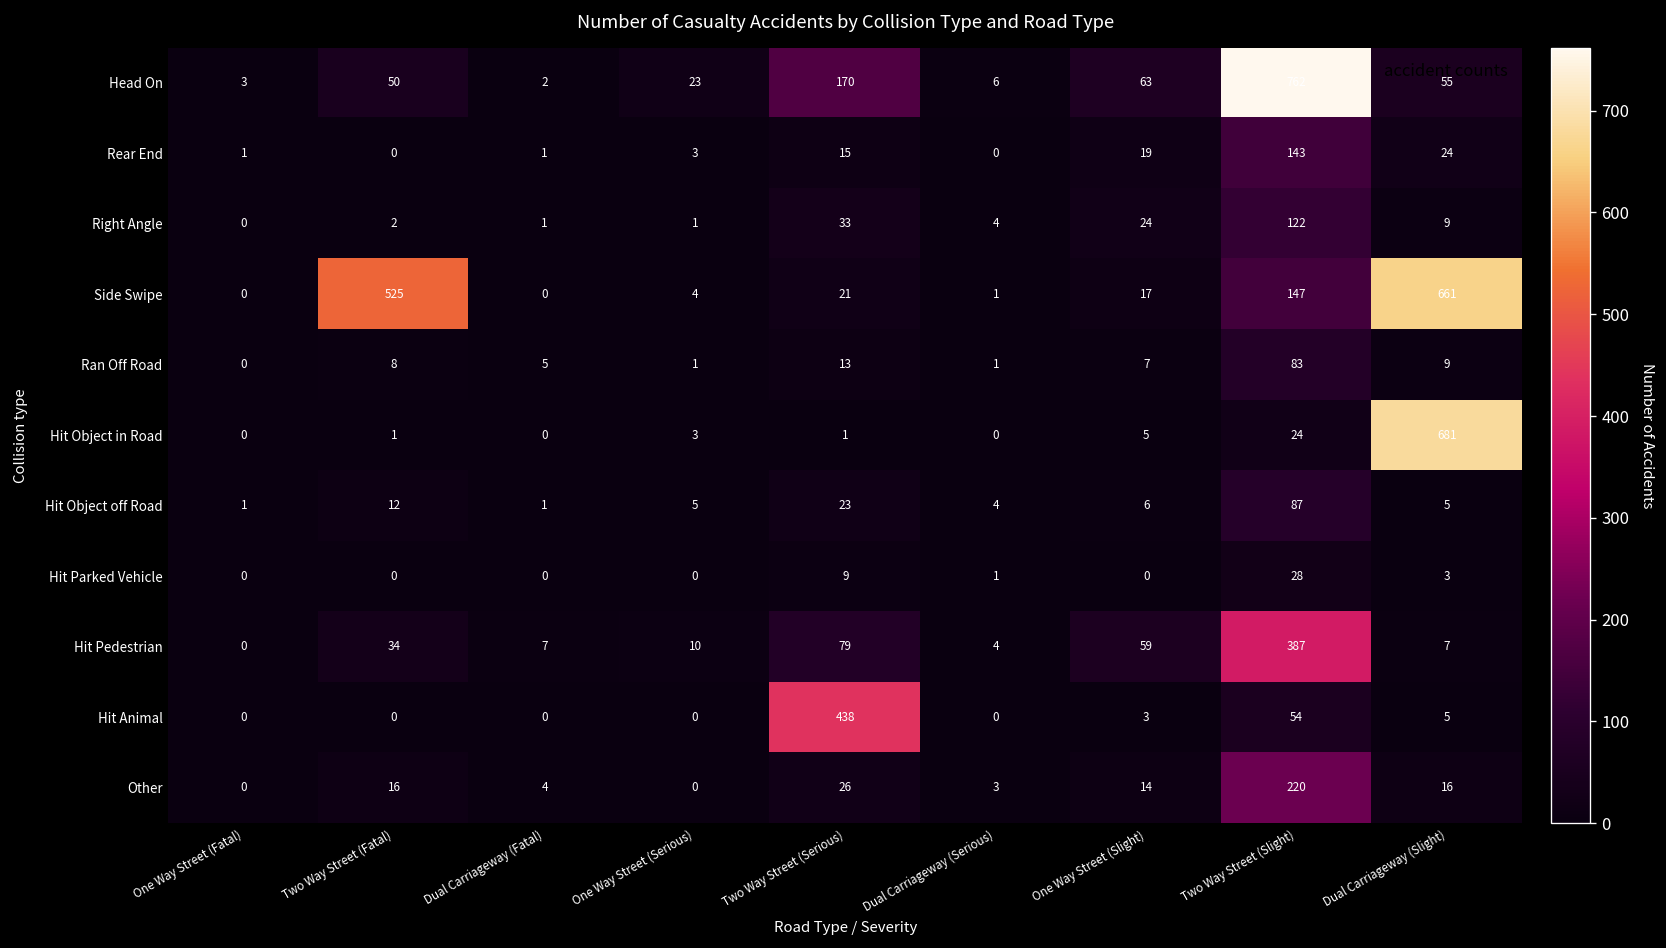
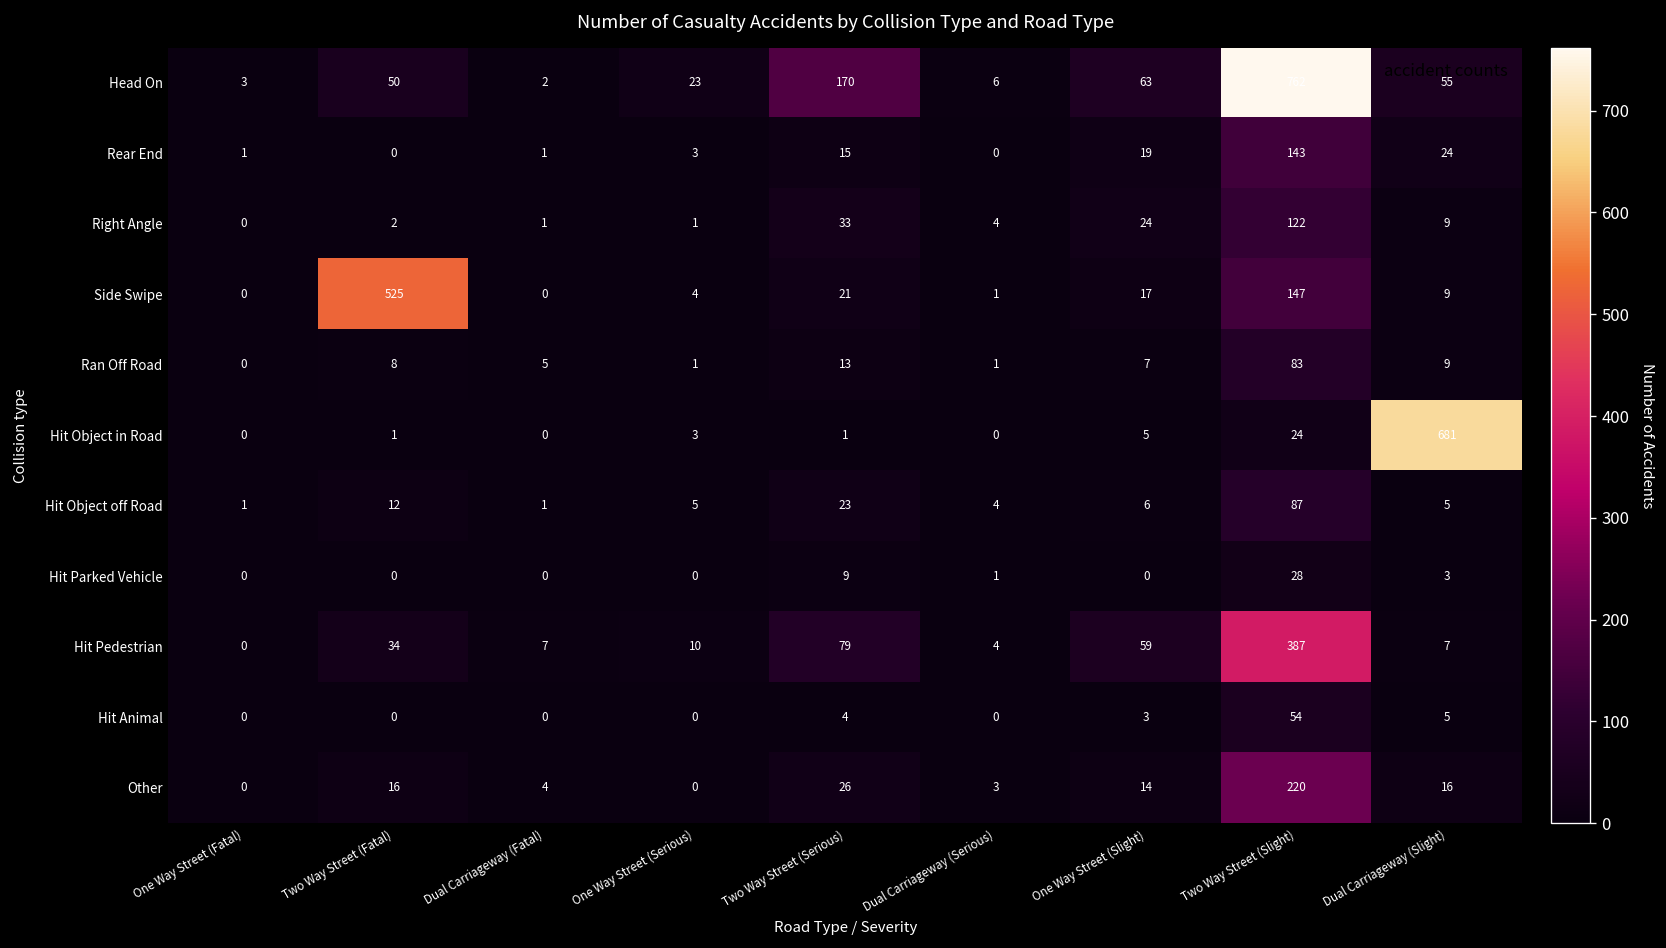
Side Swipe, Dual Carriageway (Slight): 661 -> 9
Hit Animal, Two Way Street (Serious): 438 -> 4
